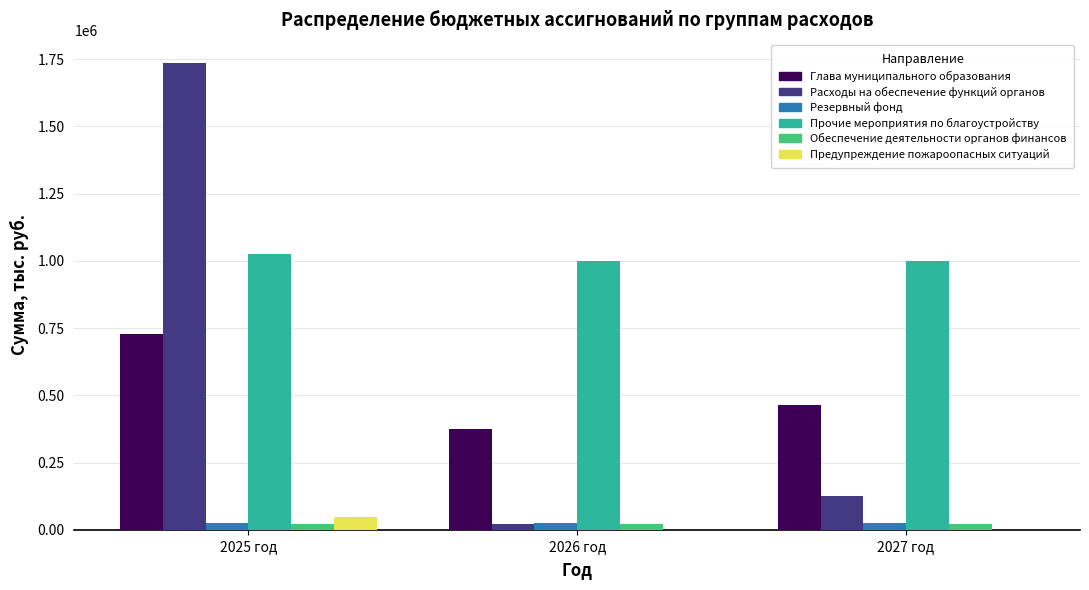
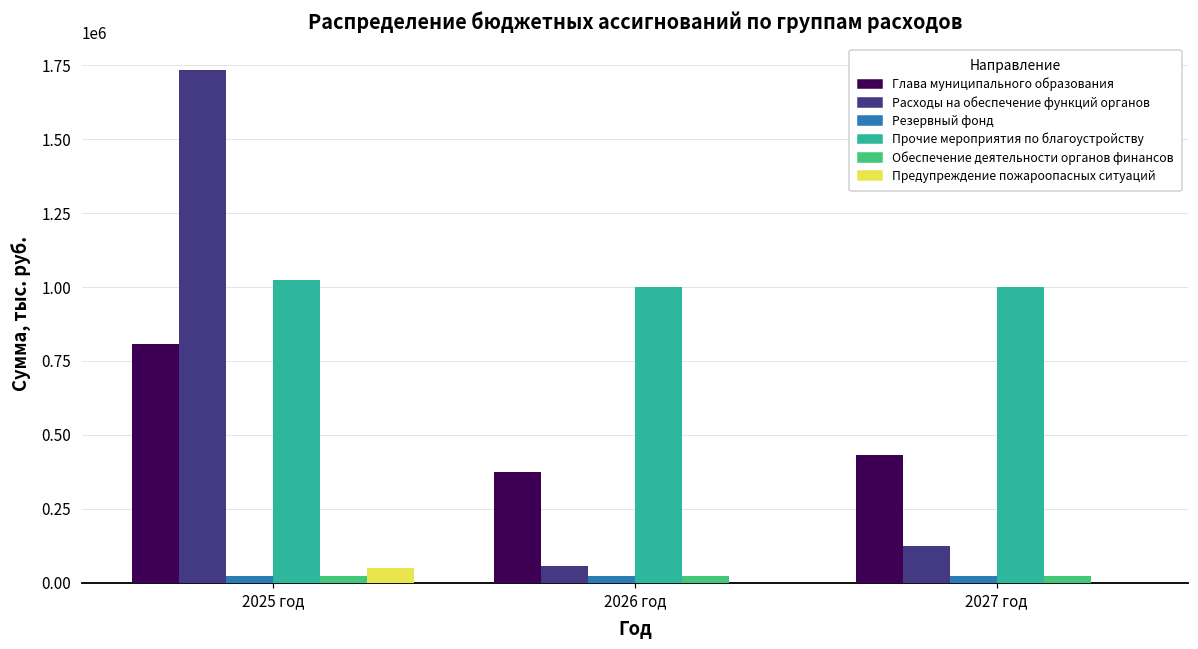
Глава муниципального образования, 2025 год: 730000 -> 810000
Расходы на обеспечение функций органов, 2026 год: 20000 -> 60000
Глава муниципального образования, 2027 год: 460000 -> 430000
